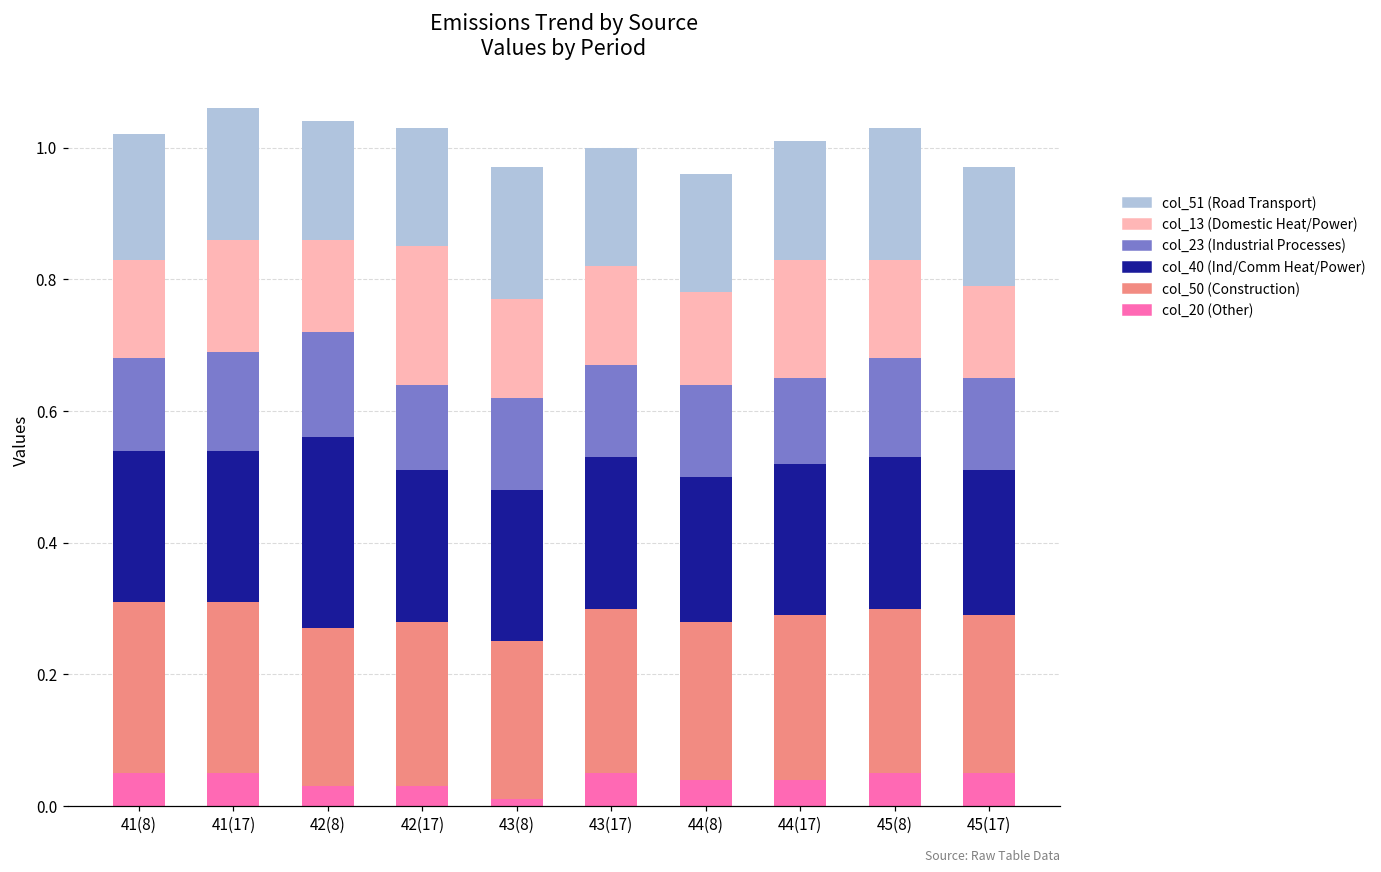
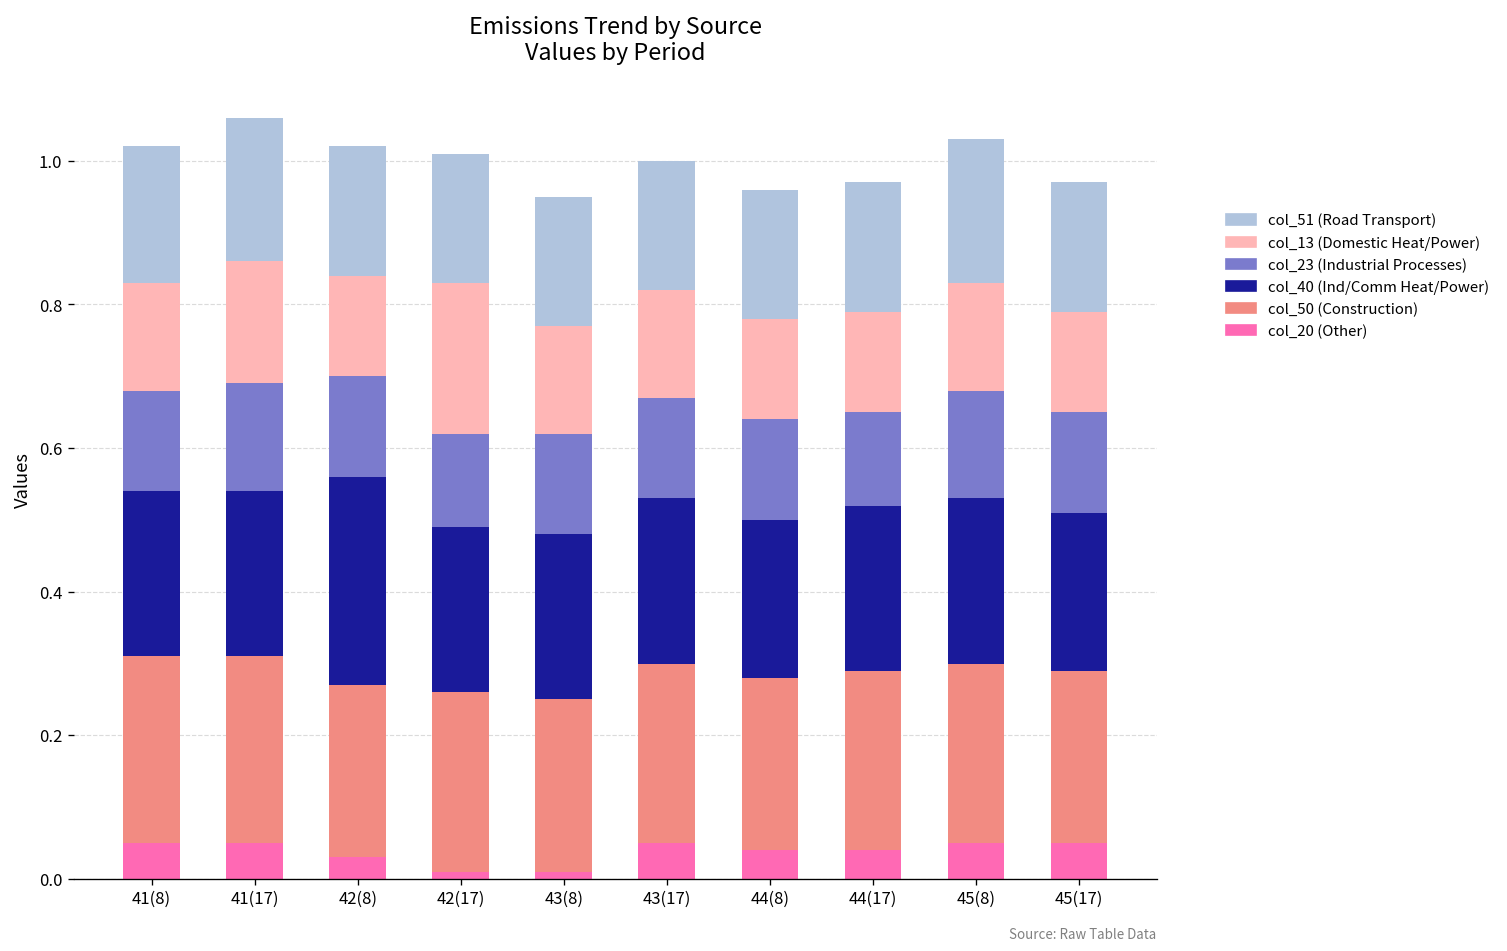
col_23 (Industrial Processes), 42(8): 0.16 -> 0.14
col_20 (Other), 42(17): 0.03 -> 0.01
col_51 (Road Transport), 43(8): 0.20 -> 0.18
col_13 (Domestic Heat/Power), 44(17): 0.18 -> 0.14
